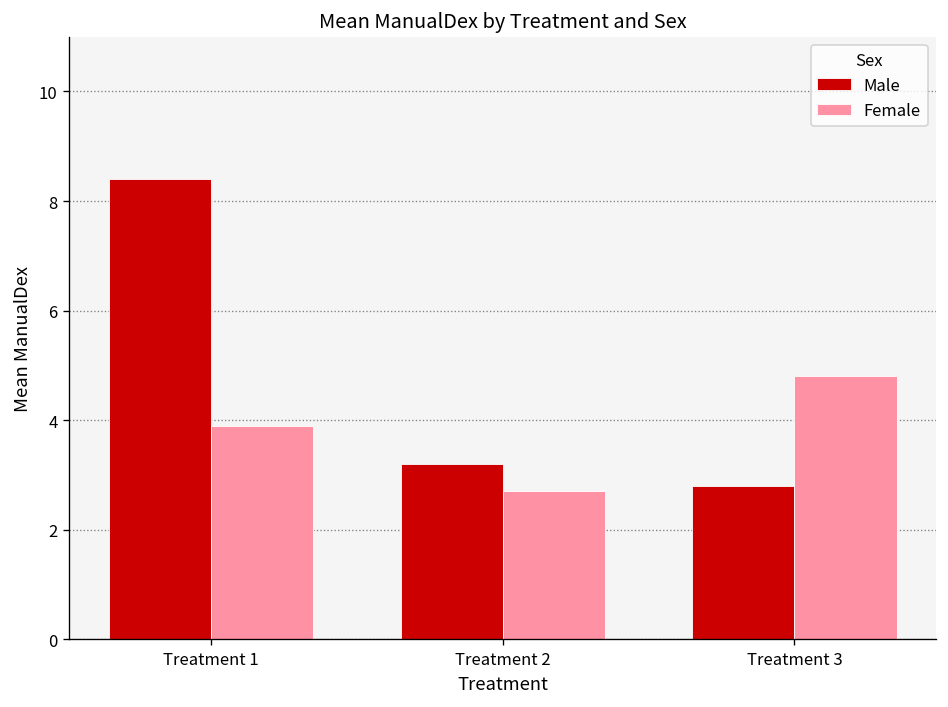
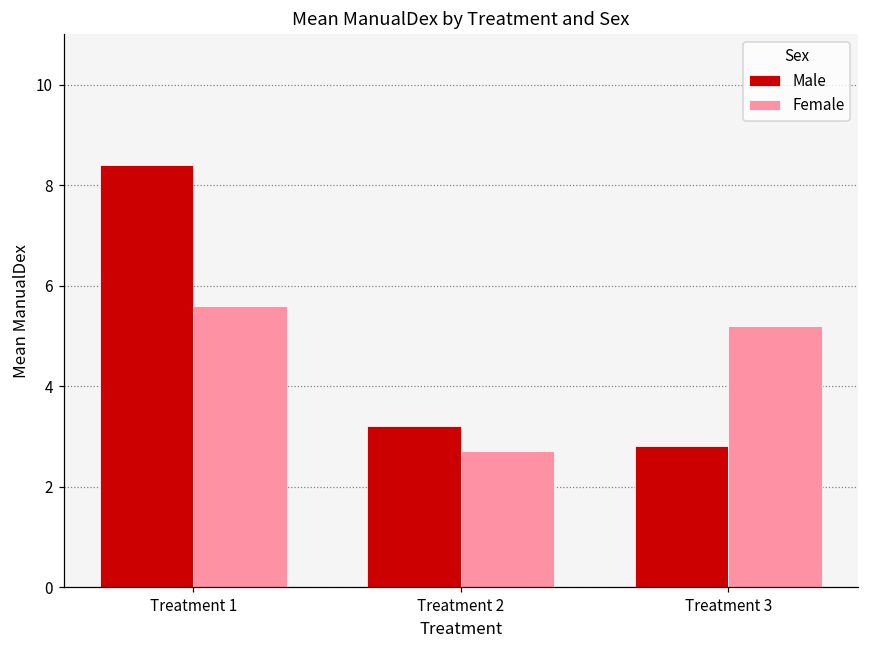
Female, Treatment 1: 3.9 -> 5.6
Female, Treatment 3: 4.8 -> 5.2
